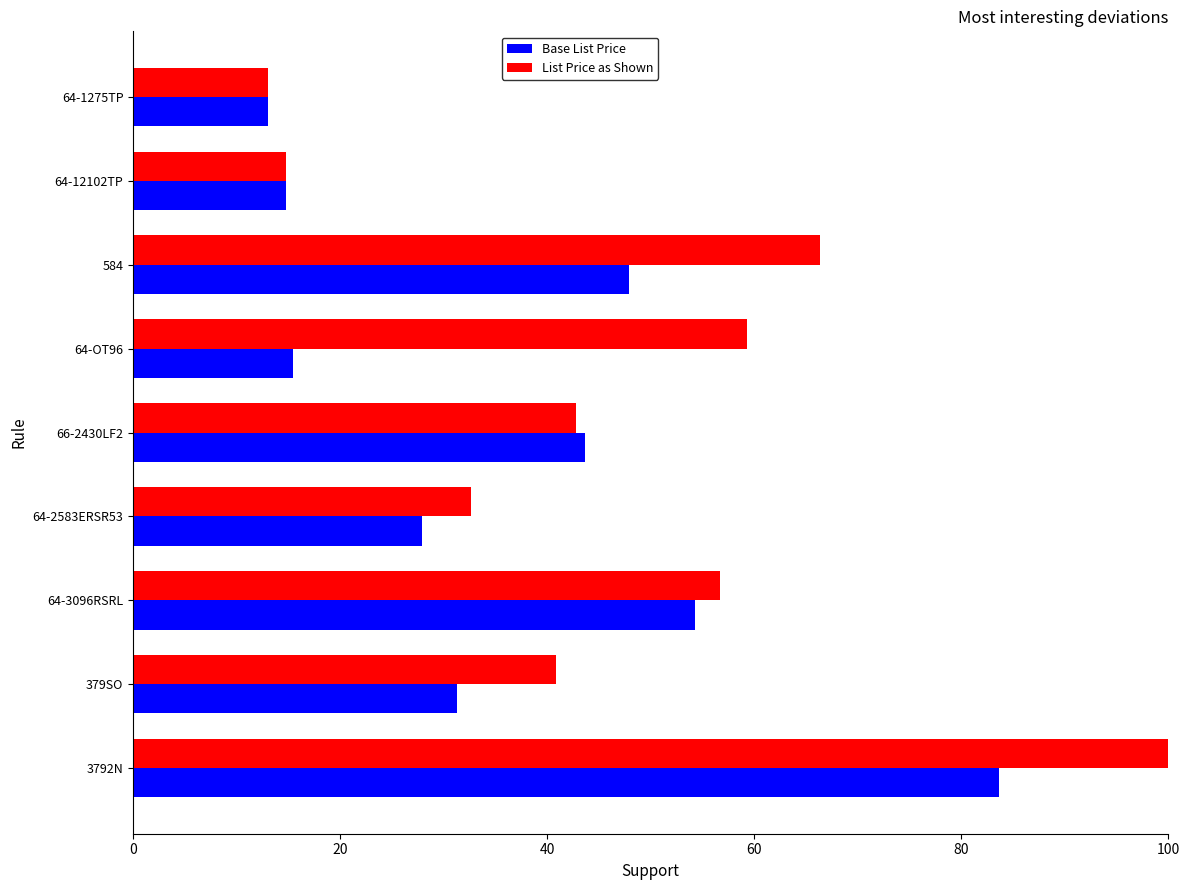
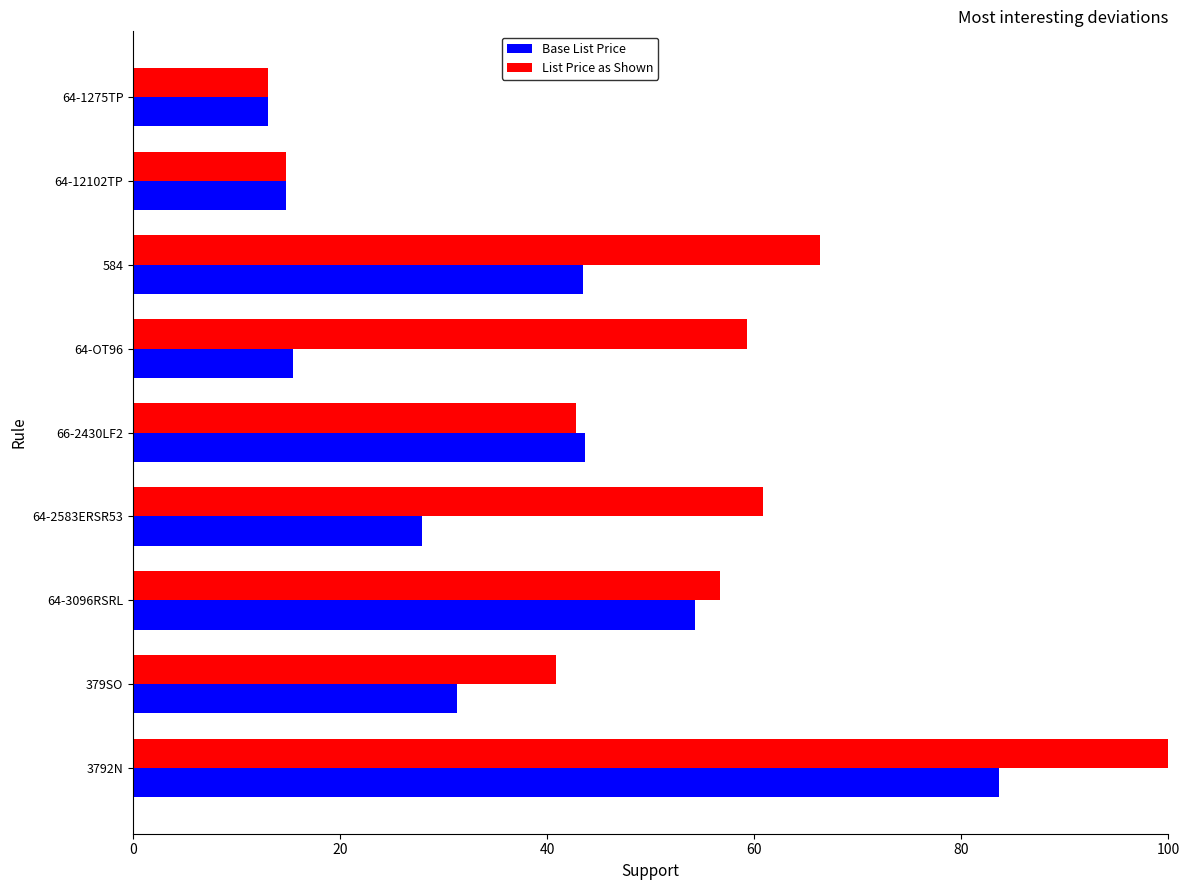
Base List Price, 584: 47.9 -> 43.4
List Price as Shown, 64-2583ERSR53: 32.6 -> 60.8
